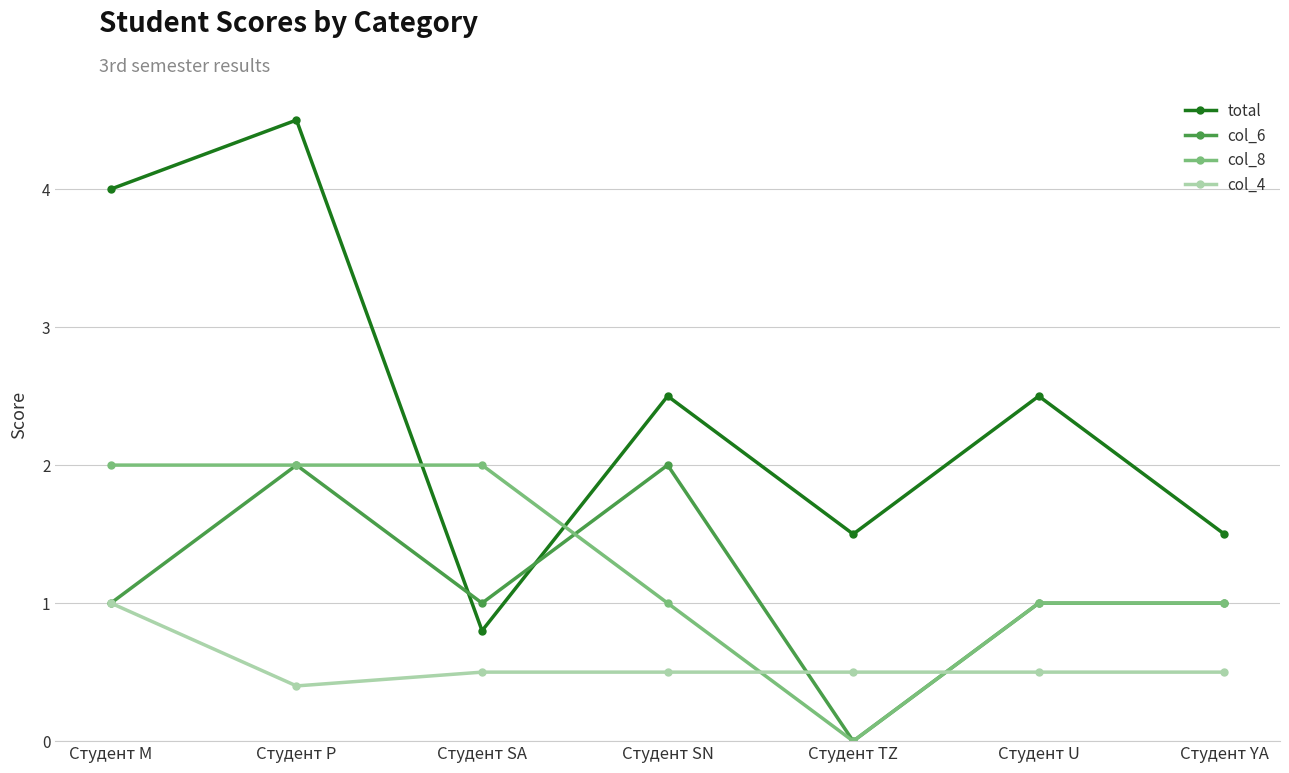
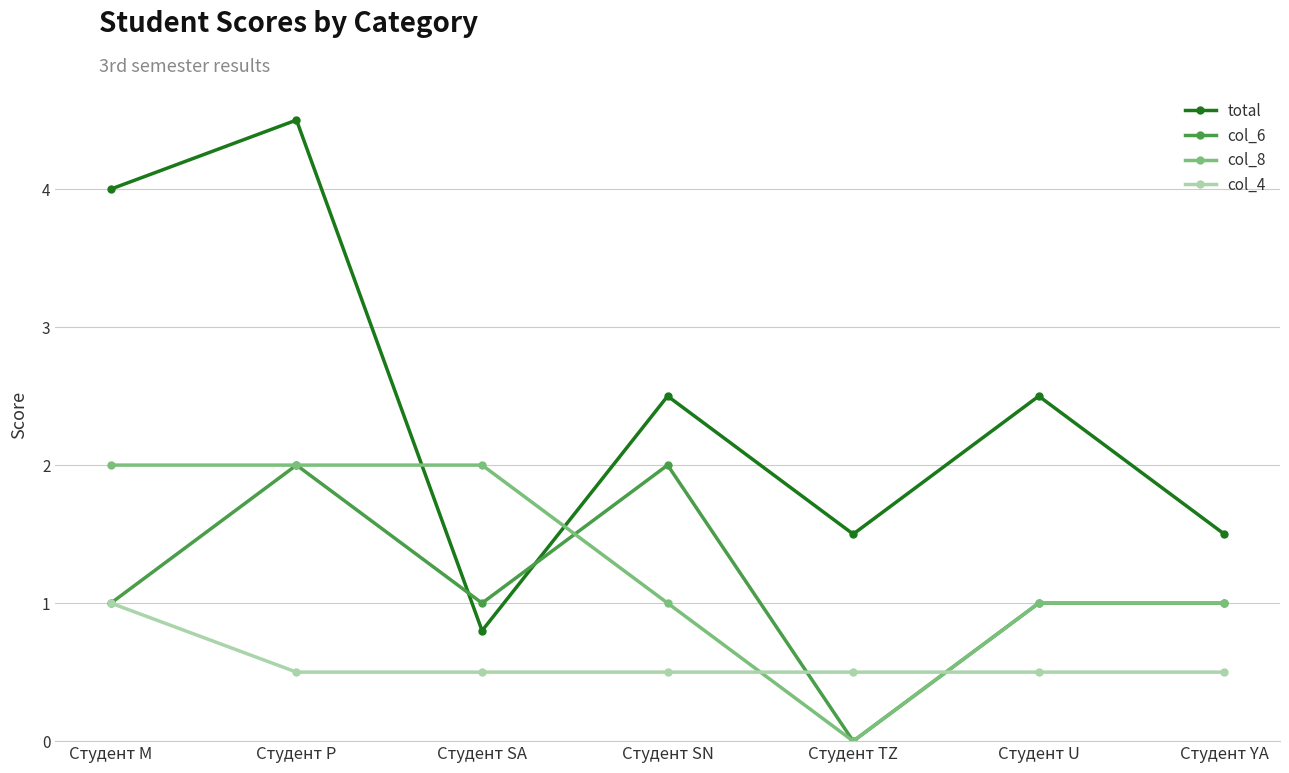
col_4, Студент P: 0.4 -> 0.5
